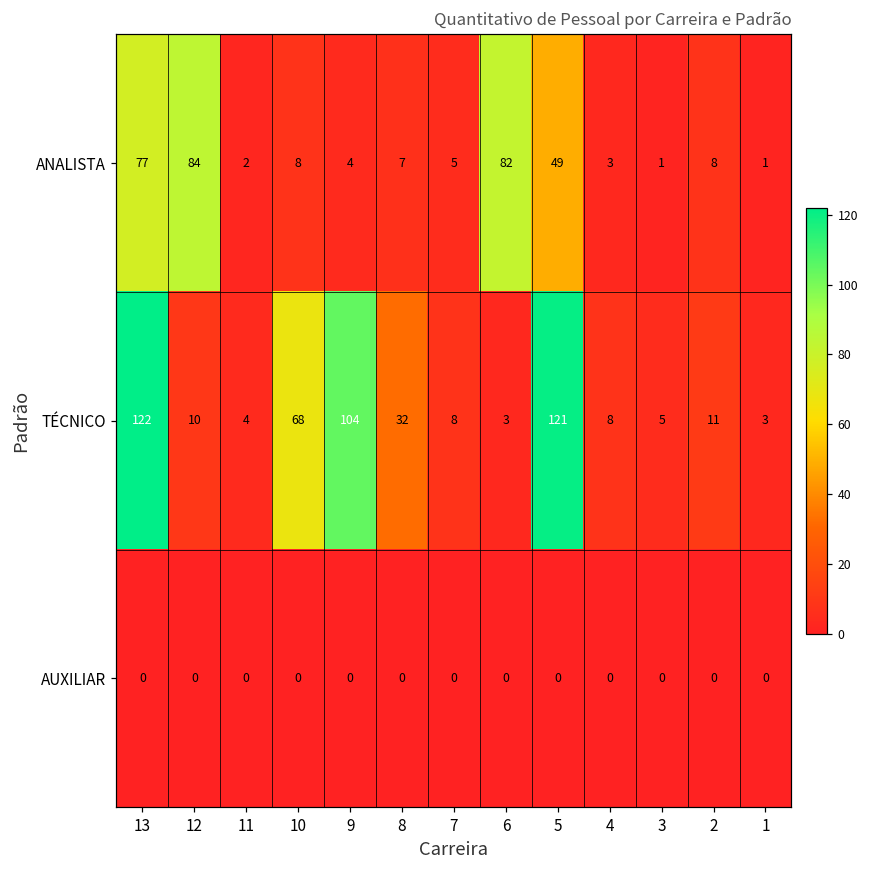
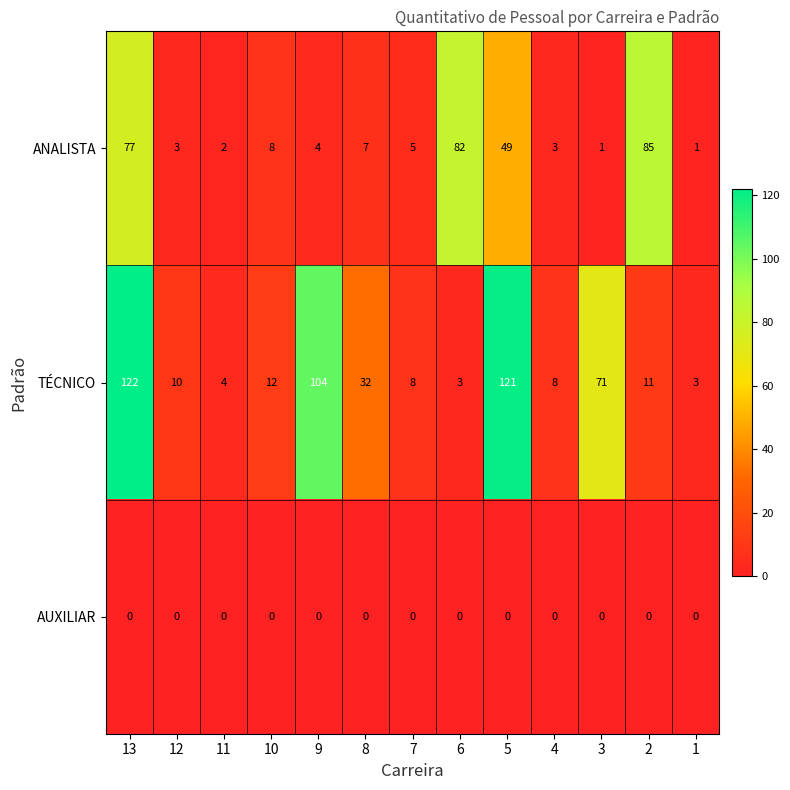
ANALISTA, 12: 84 -> 3
ANALISTA, 2: 8 -> 85
TÉCNICO, 10: 68 -> 12
TÉCNICO, 3: 5 -> 71
